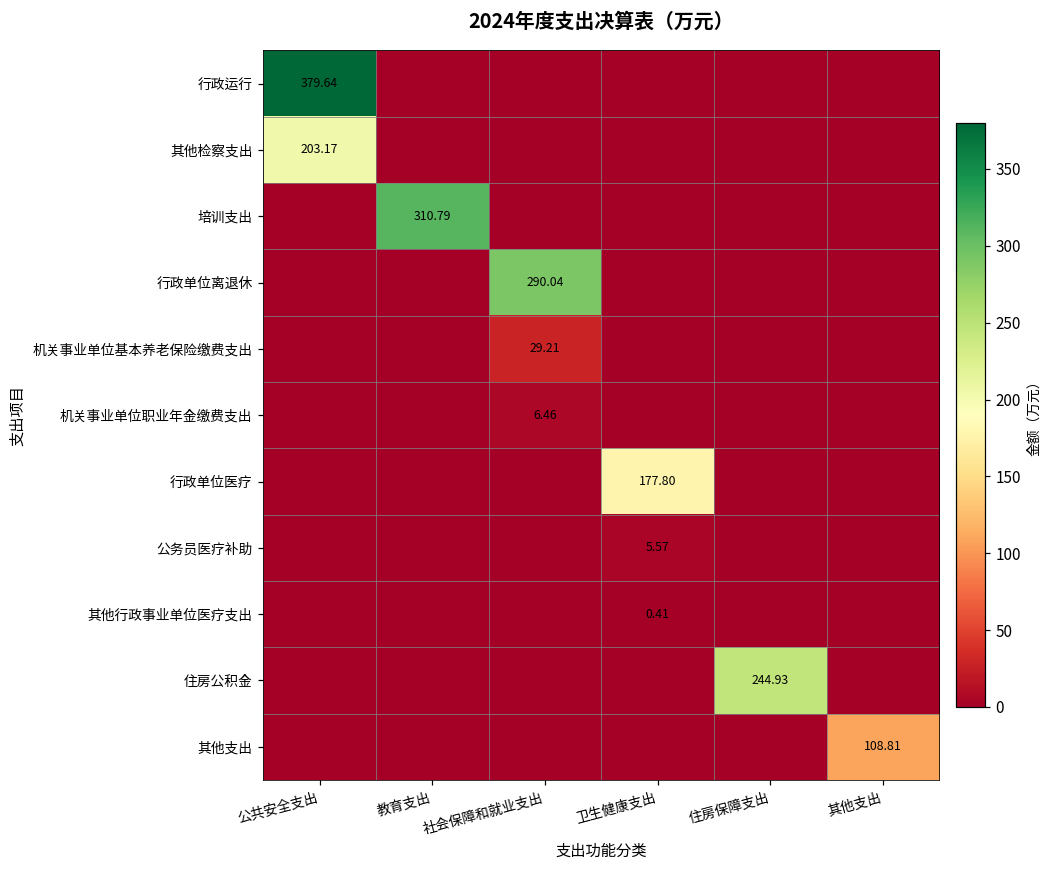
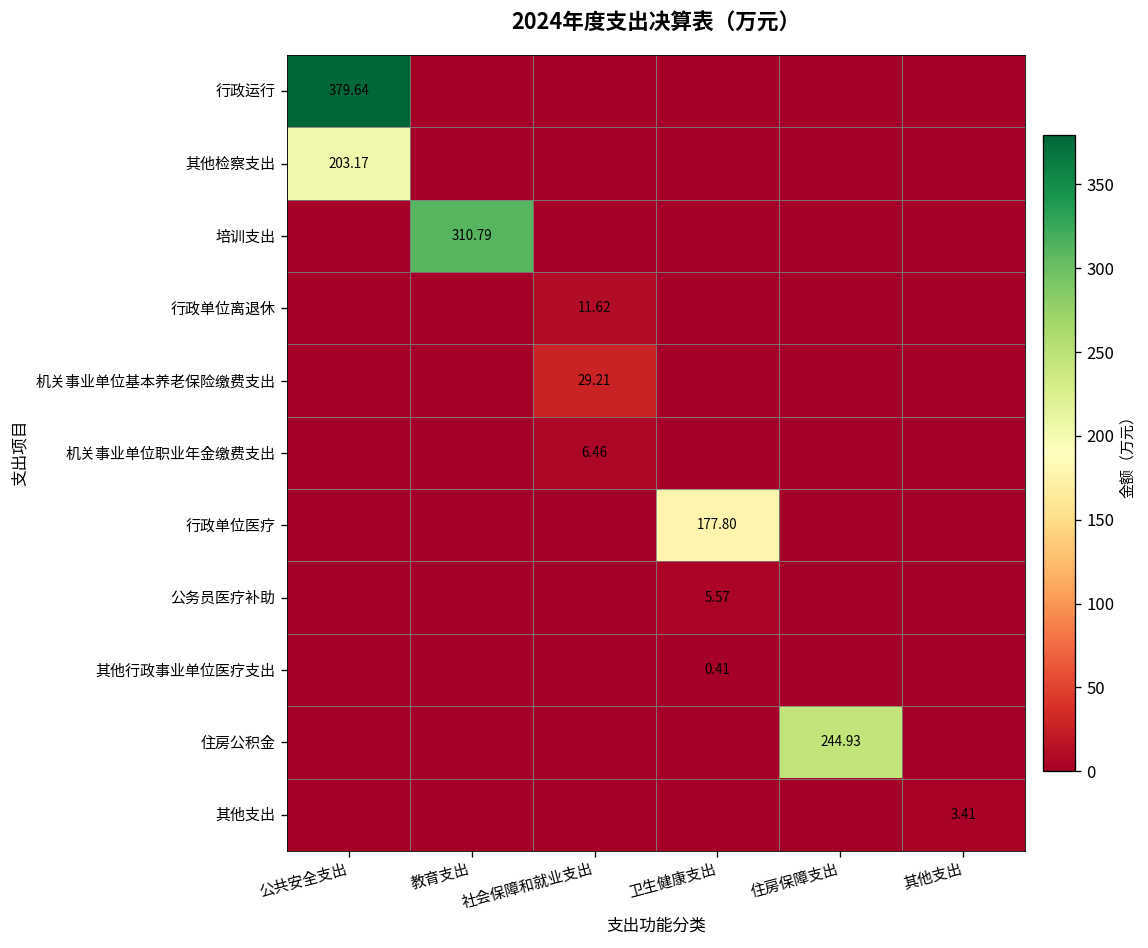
行政单位离退休, 社会保障和就业支出: 290.04 -> 11.62
其他支出, 其他支出: 108.81 -> 3.41
